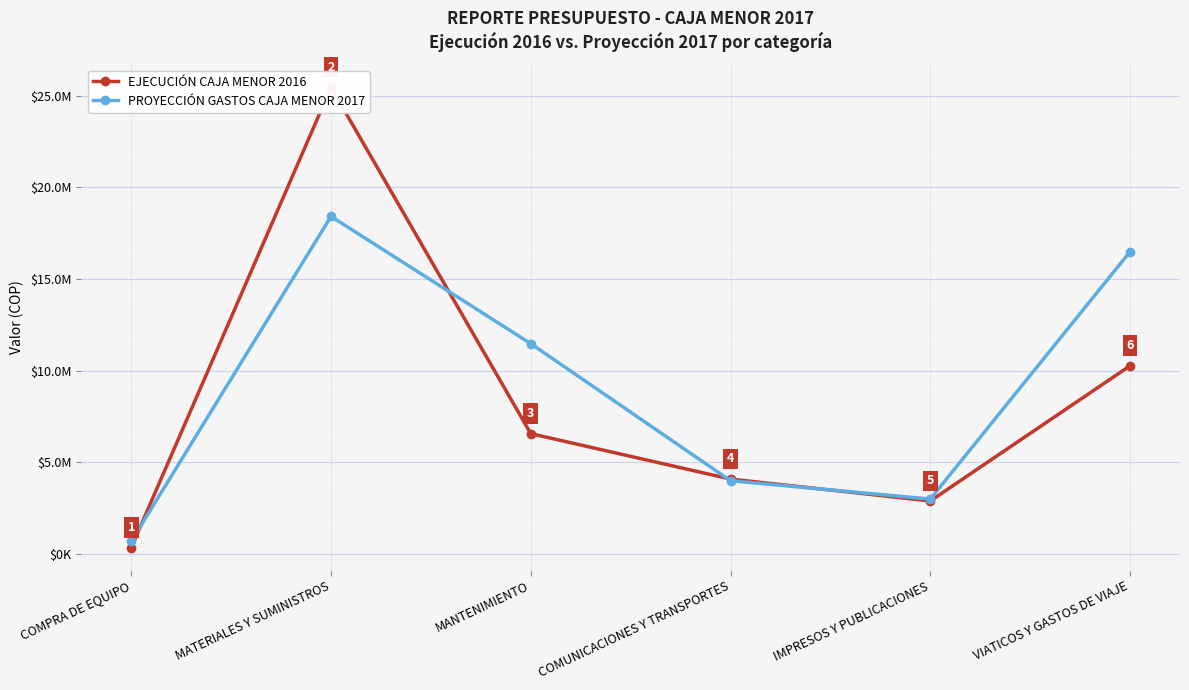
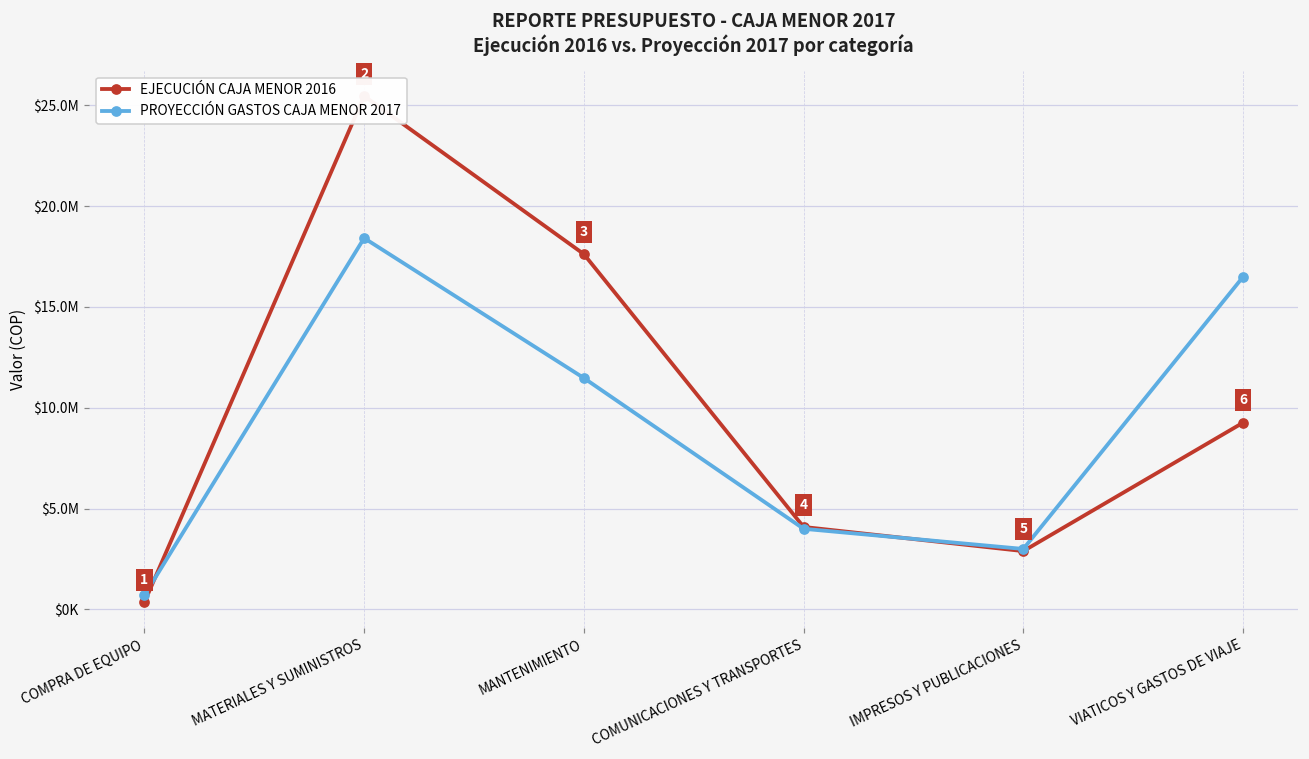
EJECUCIÓN CAJA MENOR 2016, MANTENIMIENTO: $6600000 -> $17600000
EJECUCIÓN CAJA MENOR 2016, VIATICOS Y GASTOS DE VIAJE: $10300000 -> $9300000
